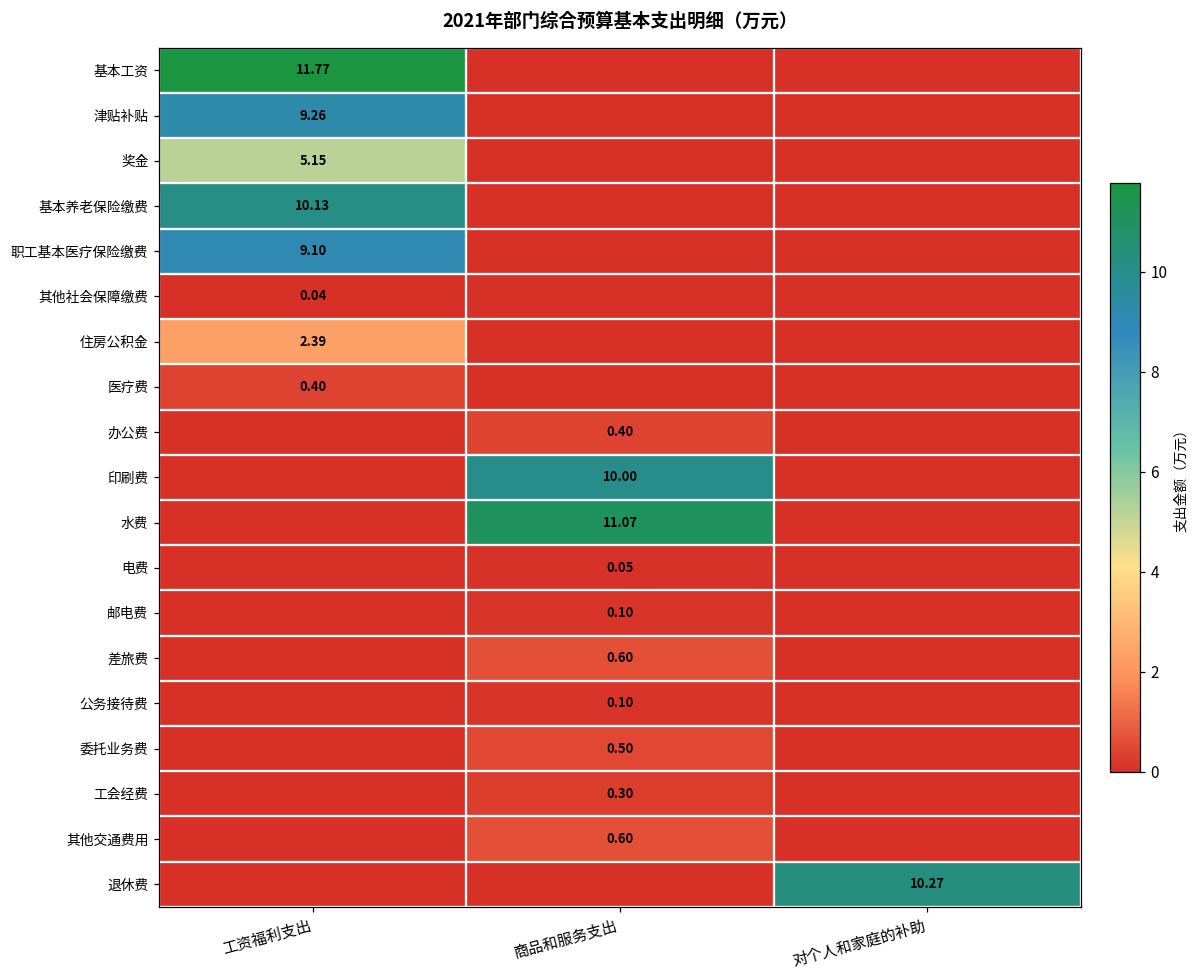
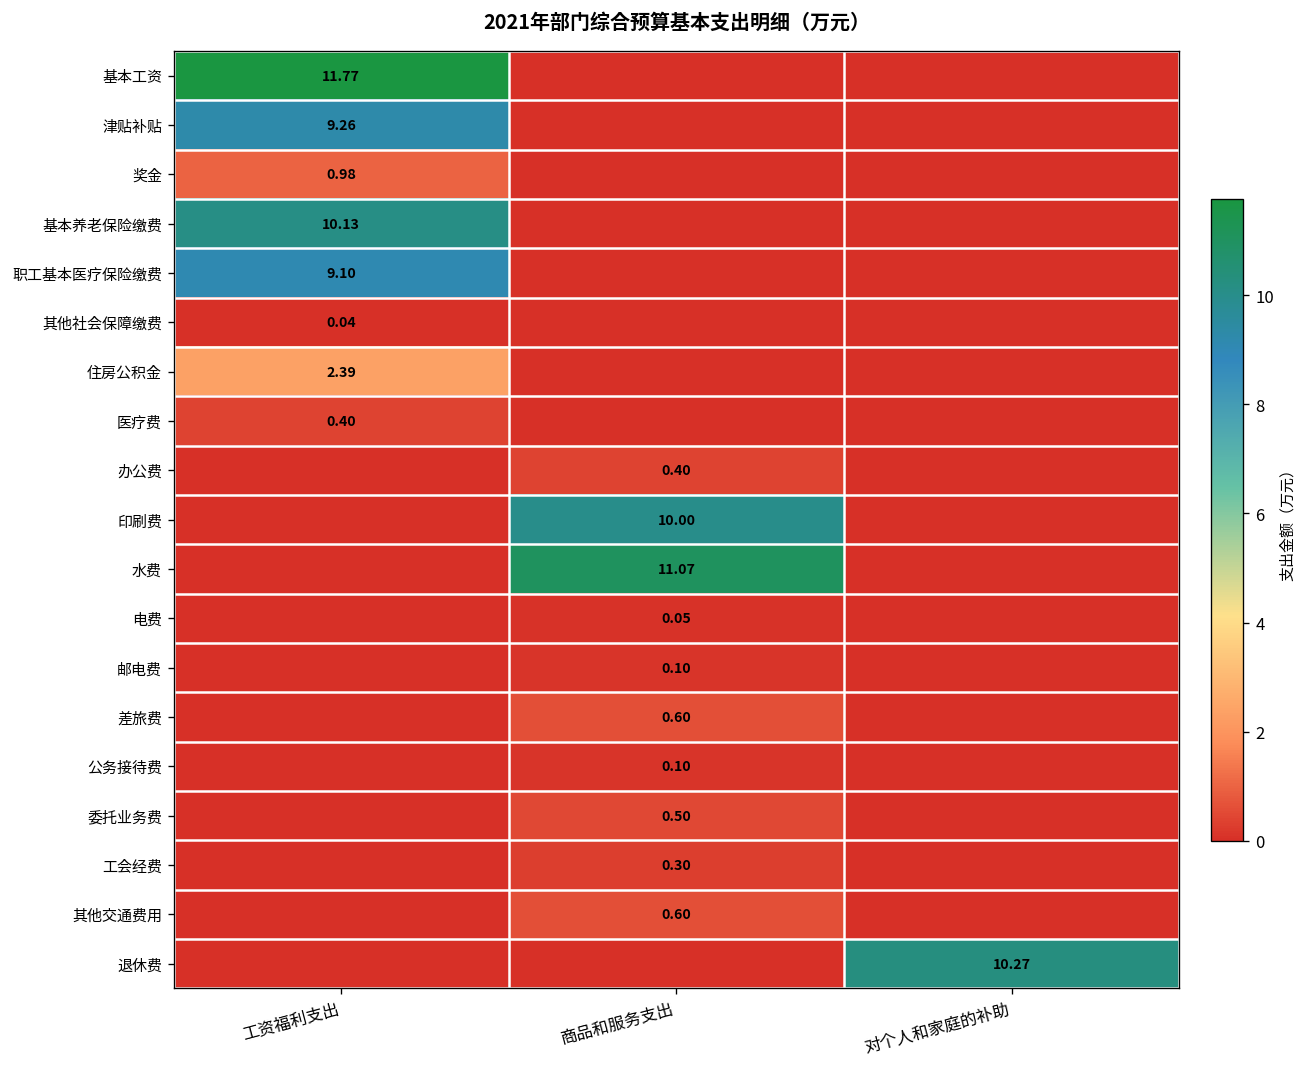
奖金, 工资福利支出: 5.15 -> 0.98
